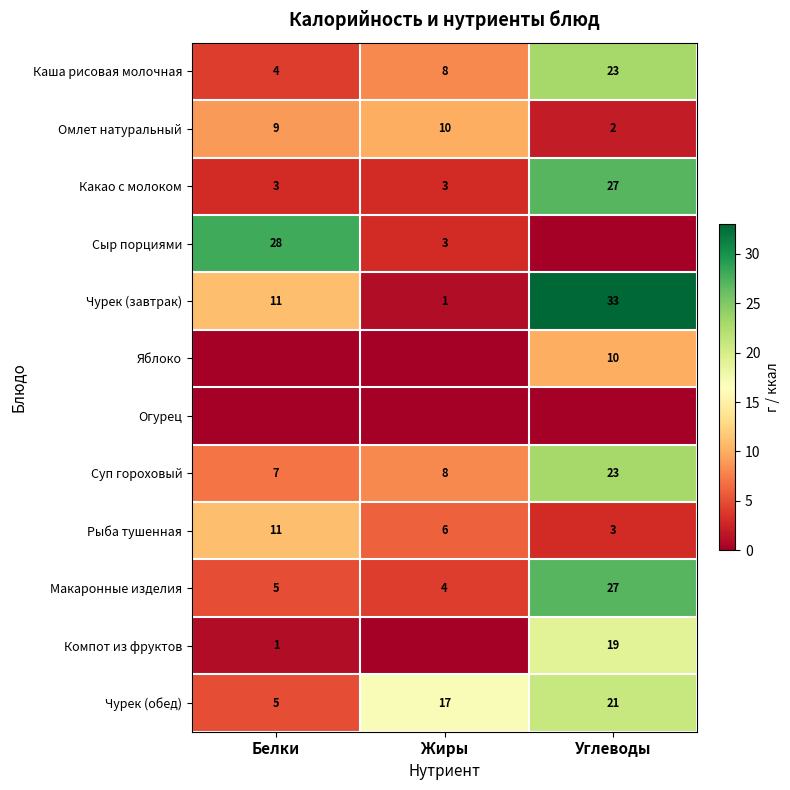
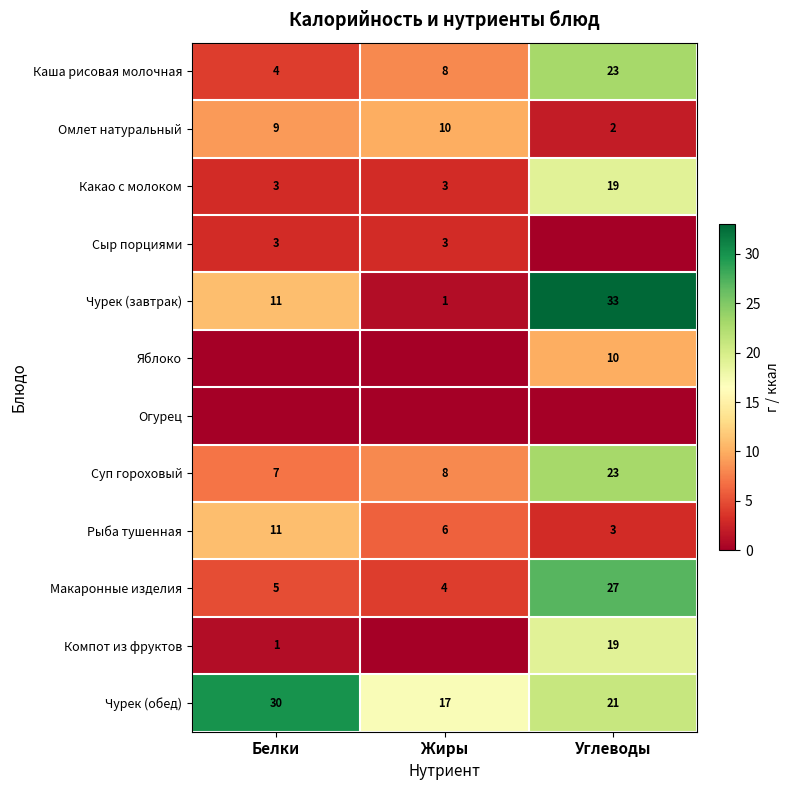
Какао с молоком, Углеводы: 27 -> 19
Сыр порциями, Белки: 28 -> 3
Чурек (обед), Белки: 5 -> 30
